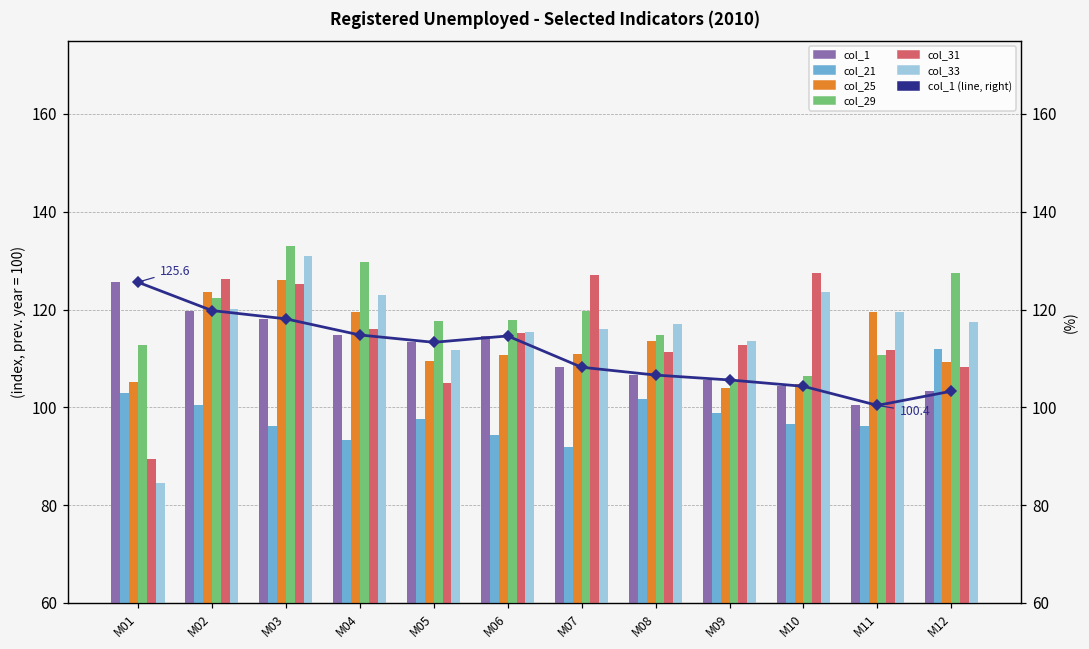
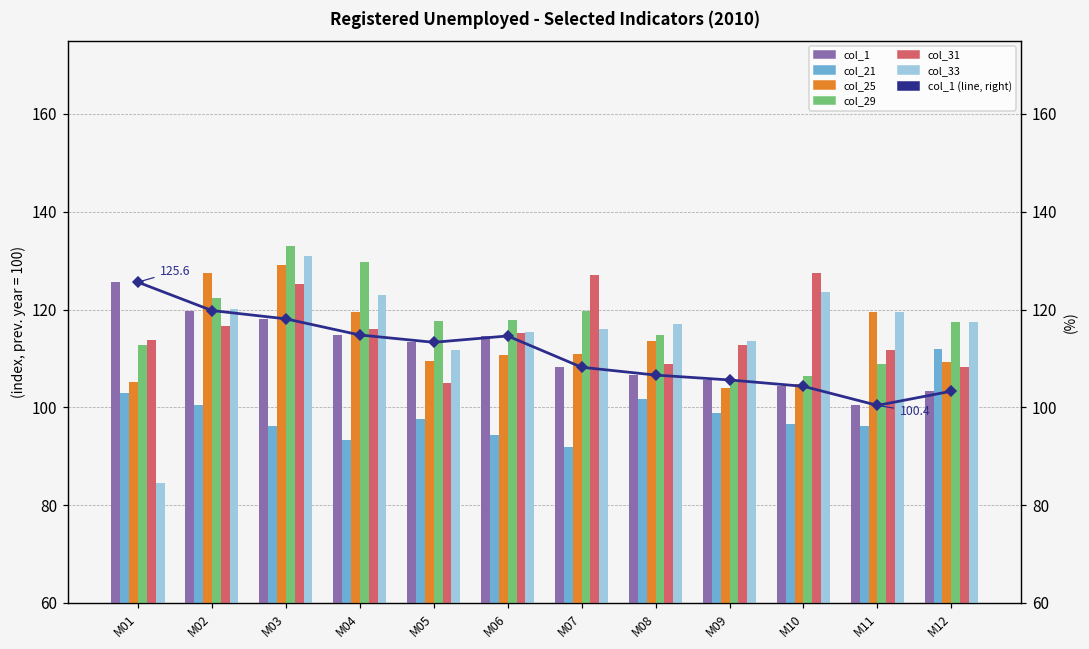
col_31, M01: 89 -> 114
col_25, M02: 124 -> 128
col_31, M02: 126 -> 117
col_25, M03: 126 -> 129
col_31, M08: 111 -> 109
col_29, M11: 111 -> 109
col_29, M12: 127 -> 118
